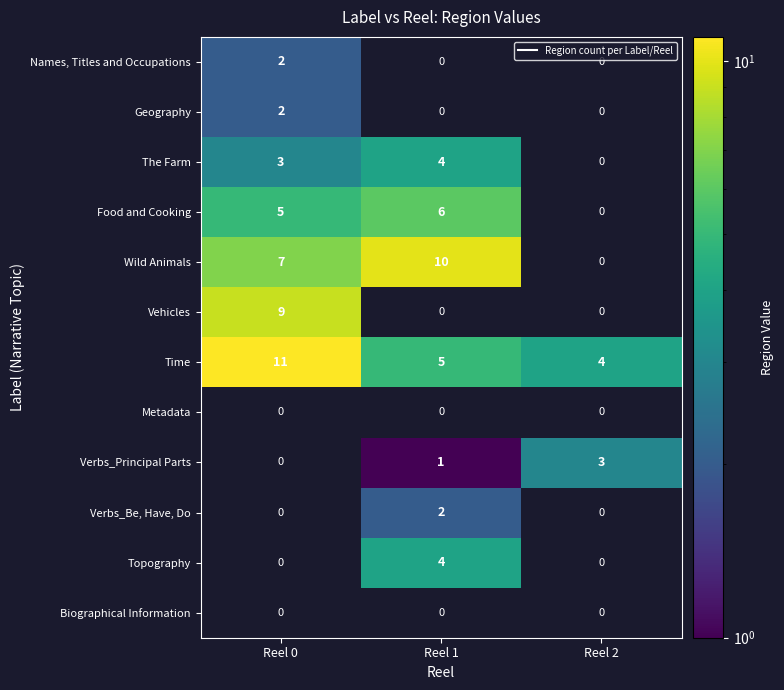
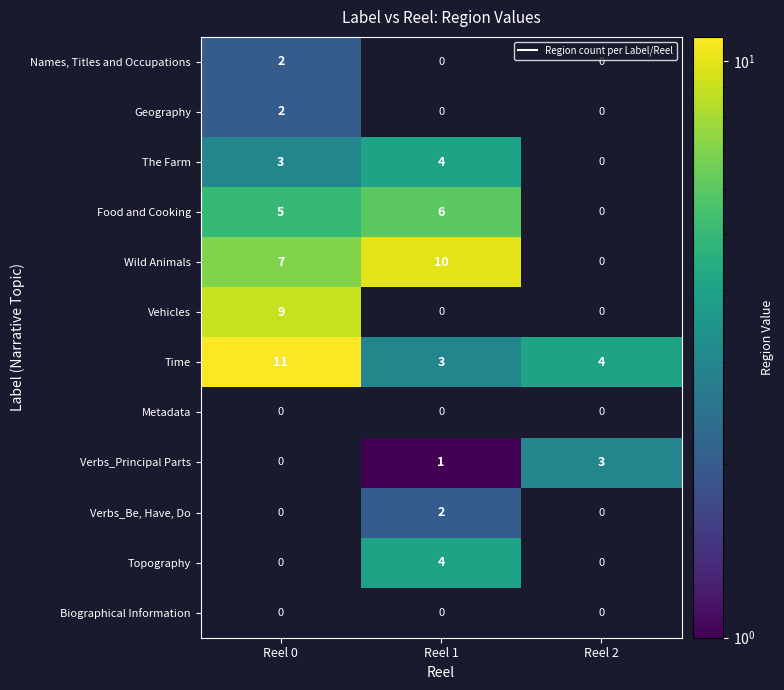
Time, Reel 1: 5 -> 3
